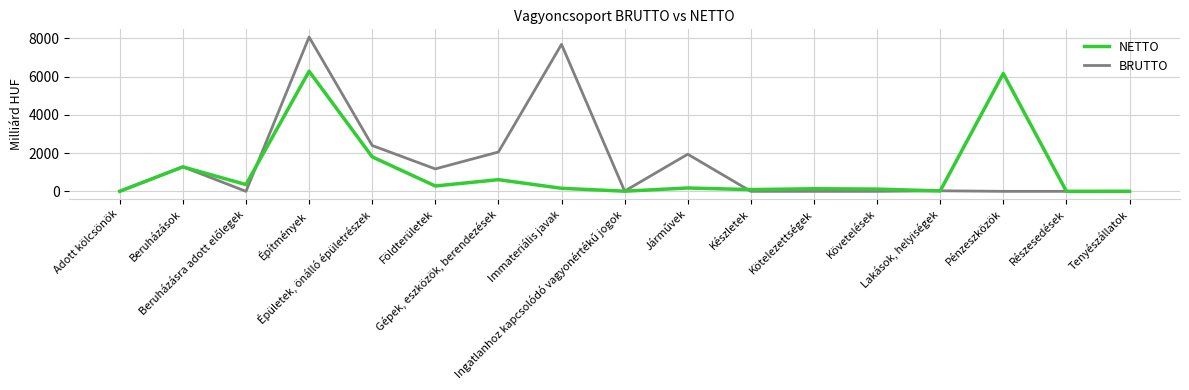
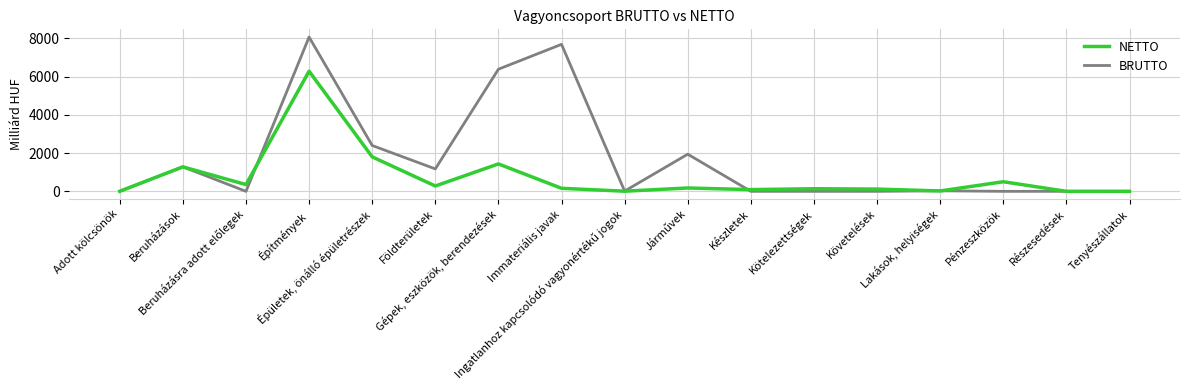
NETTO, Gépek, eszközök, berendezések: 600 -> 1400
BRUTTO, Gépek, eszközök, berendezések: 2100 -> 6400
NETTO, Pénzeszközök: 6200 -> 500
